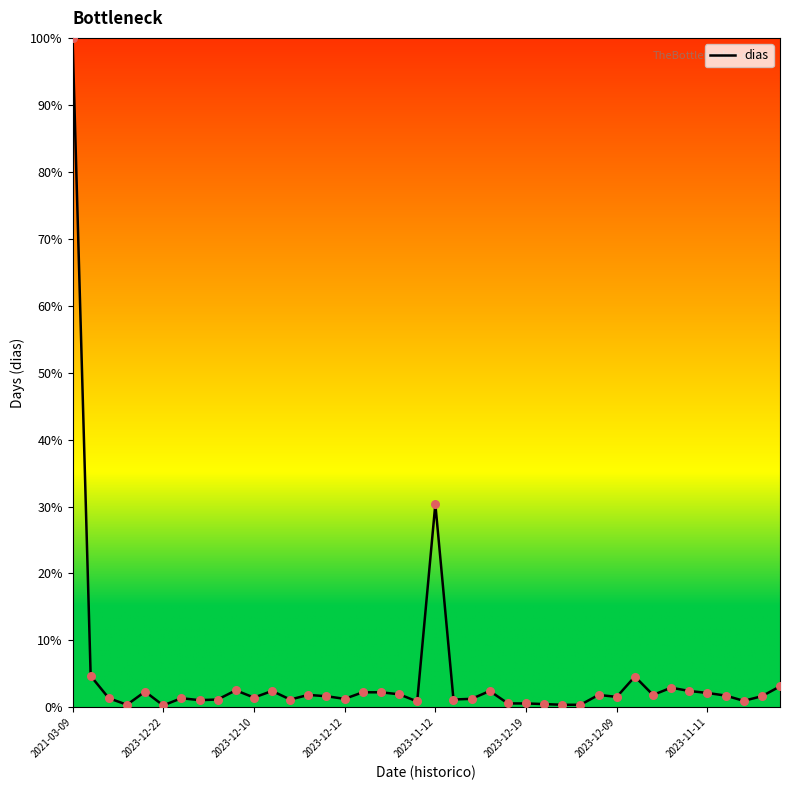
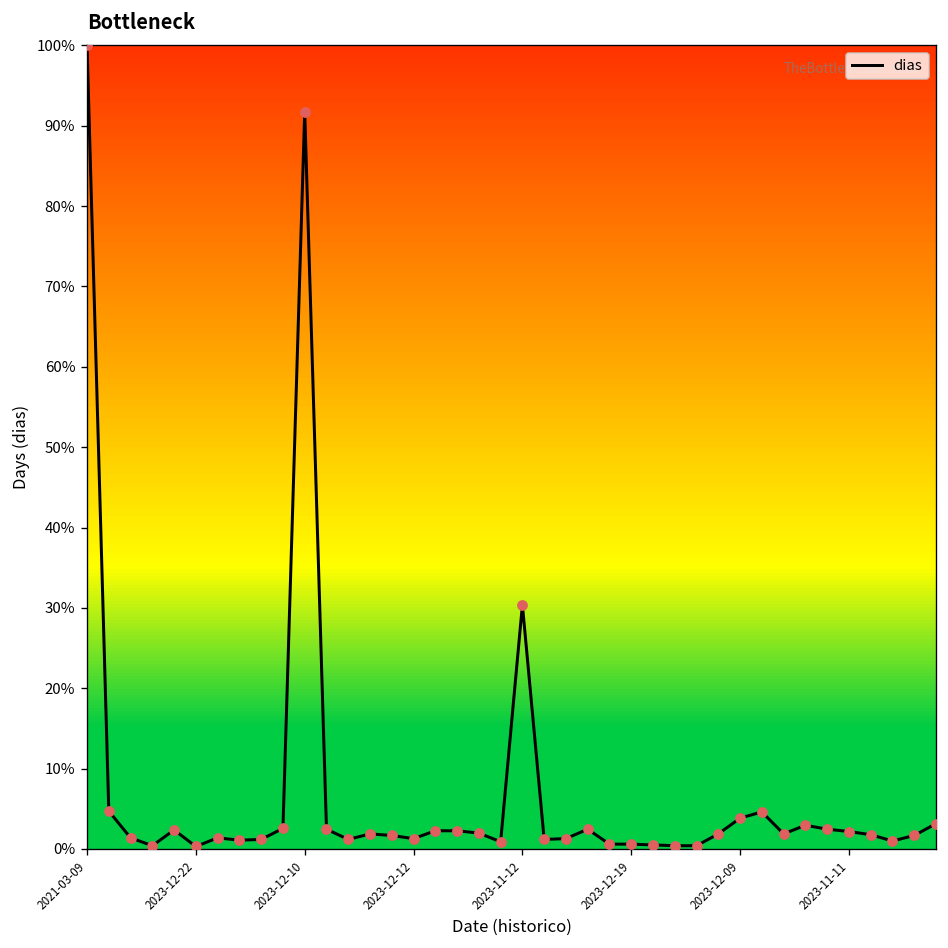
2023-12-10: 1% -> 92%
2023-12-09: 2% -> 4%
